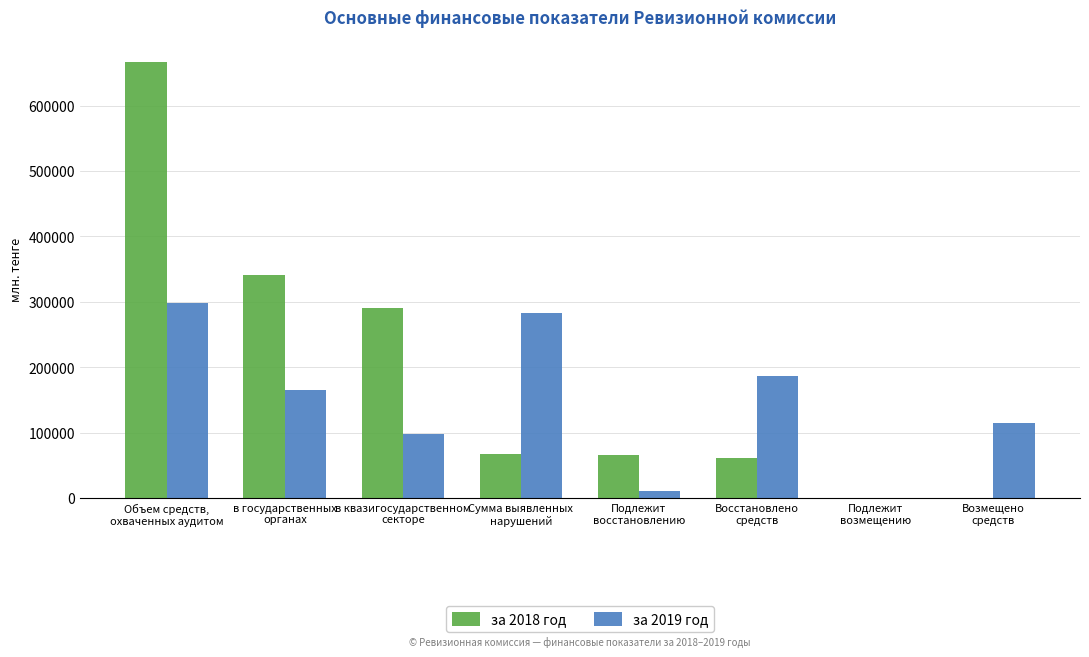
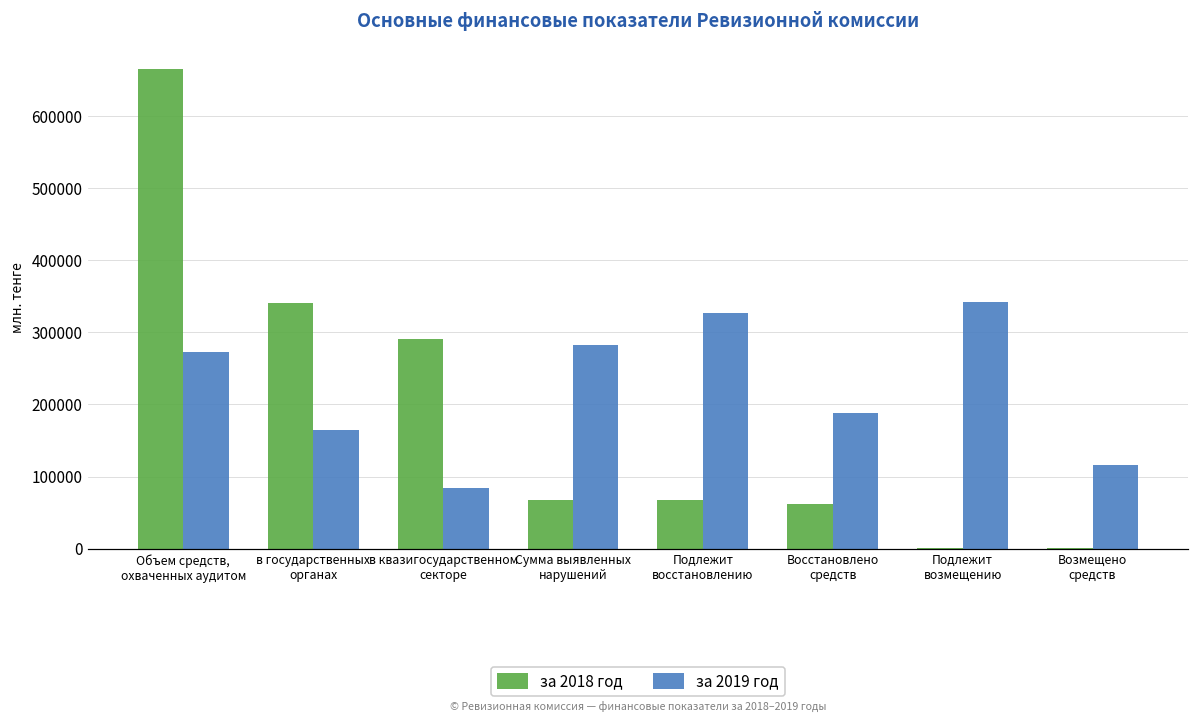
за 2019 год, Объем средств, охваченных аудитом: 300000 -> 270000
за 2019 год, в квазигосударственном секторе: 100000 -> 80000
за 2019 год, Подлежит восстановлению: 10000 -> 330000
за 2019 год, Подлежит возмещению: 0 -> 340000
